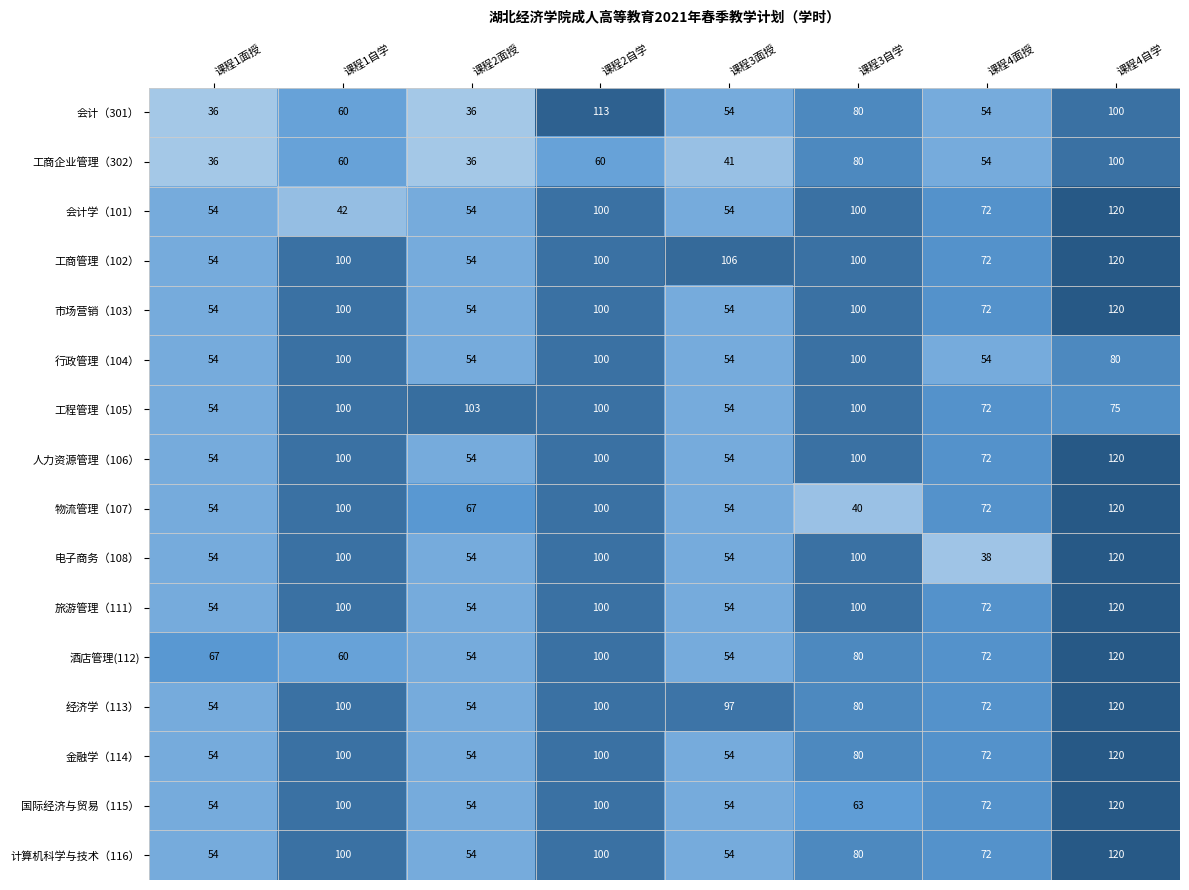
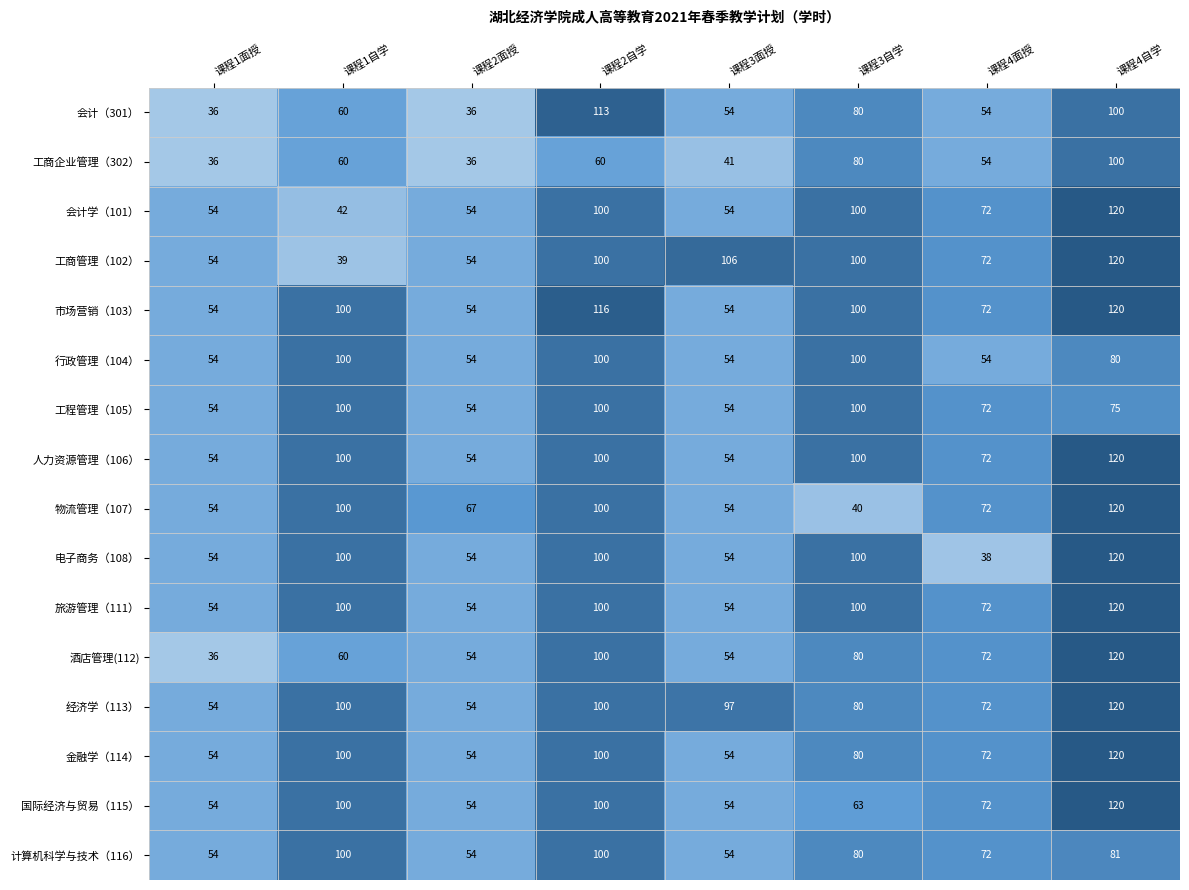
工商管理（102）, 课程1自学: 100 -> 39
市场营销（103）, 课程2自学: 100 -> 116
工程管理（105）, 课程2面授: 103 -> 54
酒店管理(112), 课程1面授: 67 -> 36
计算机科学与技术（116）, 课程4自学: 120 -> 81
